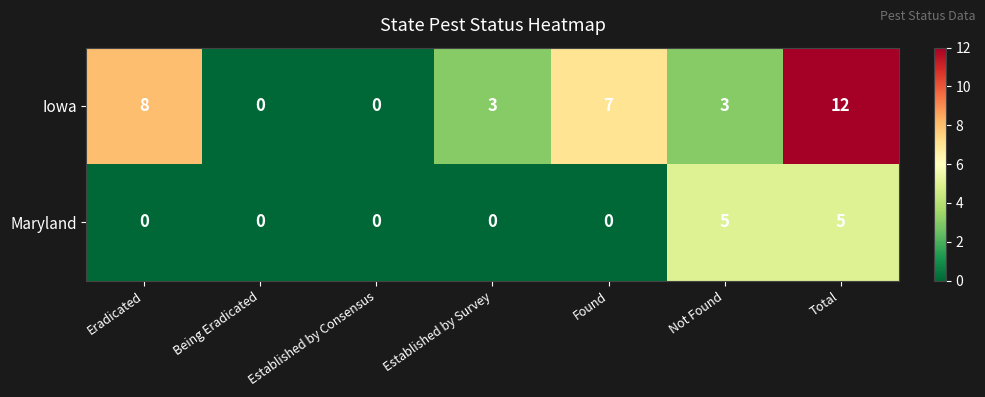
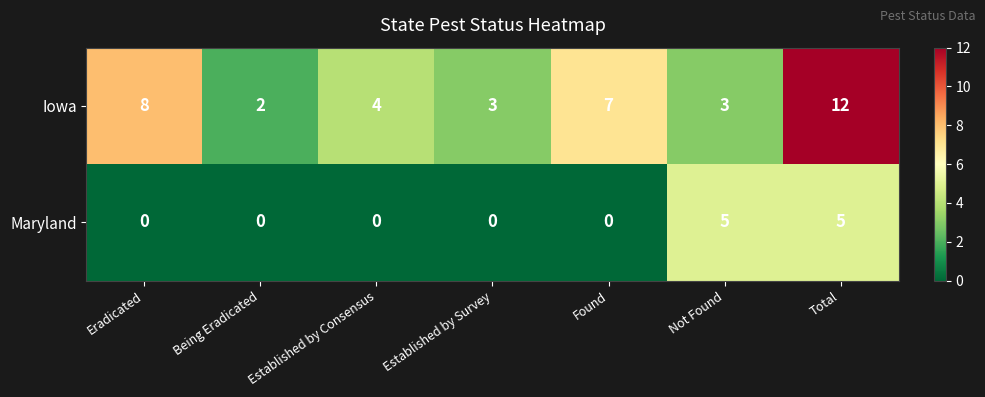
Iowa, Being Eradicated: 0 -> 2
Iowa, Established by Consensus: 0 -> 4
